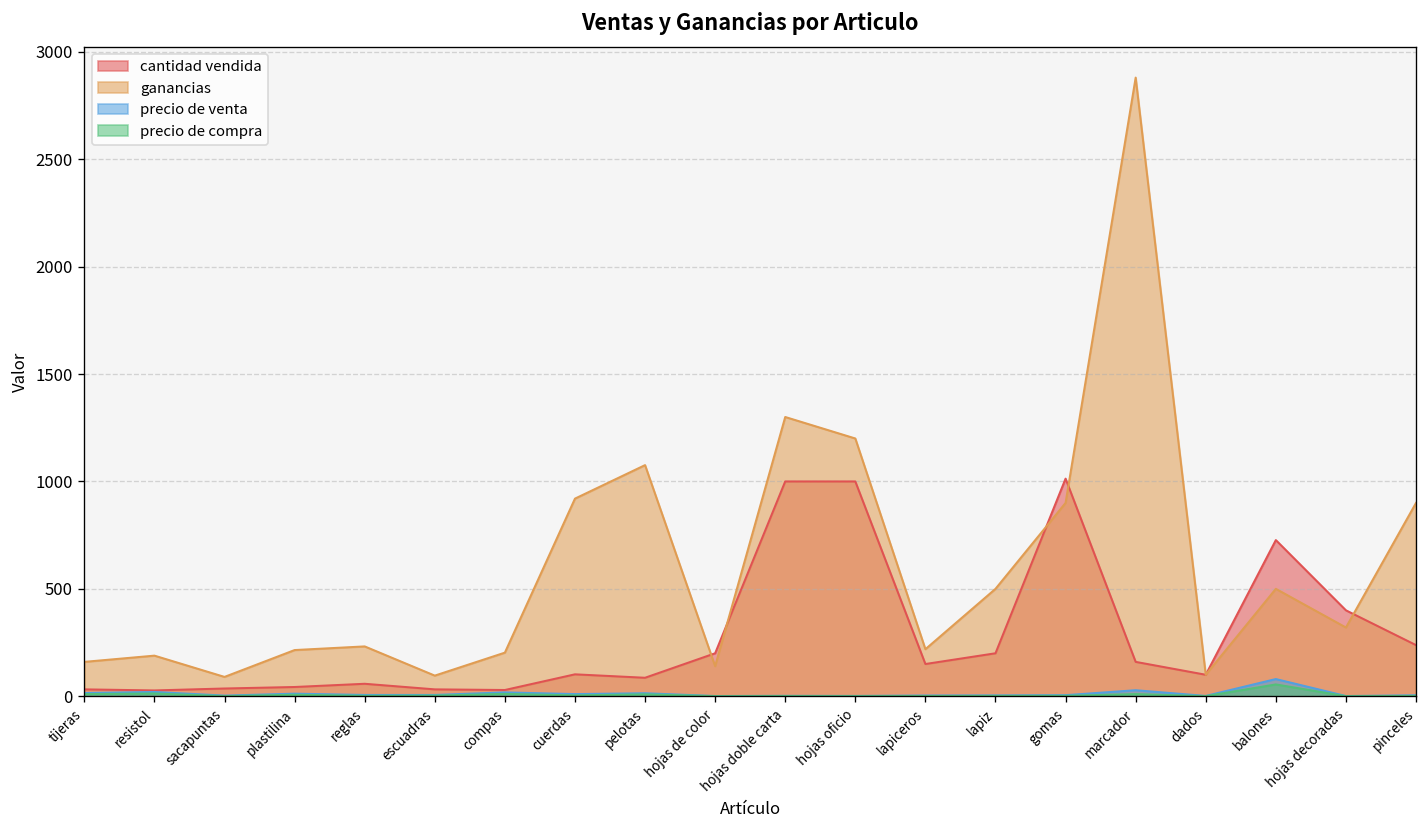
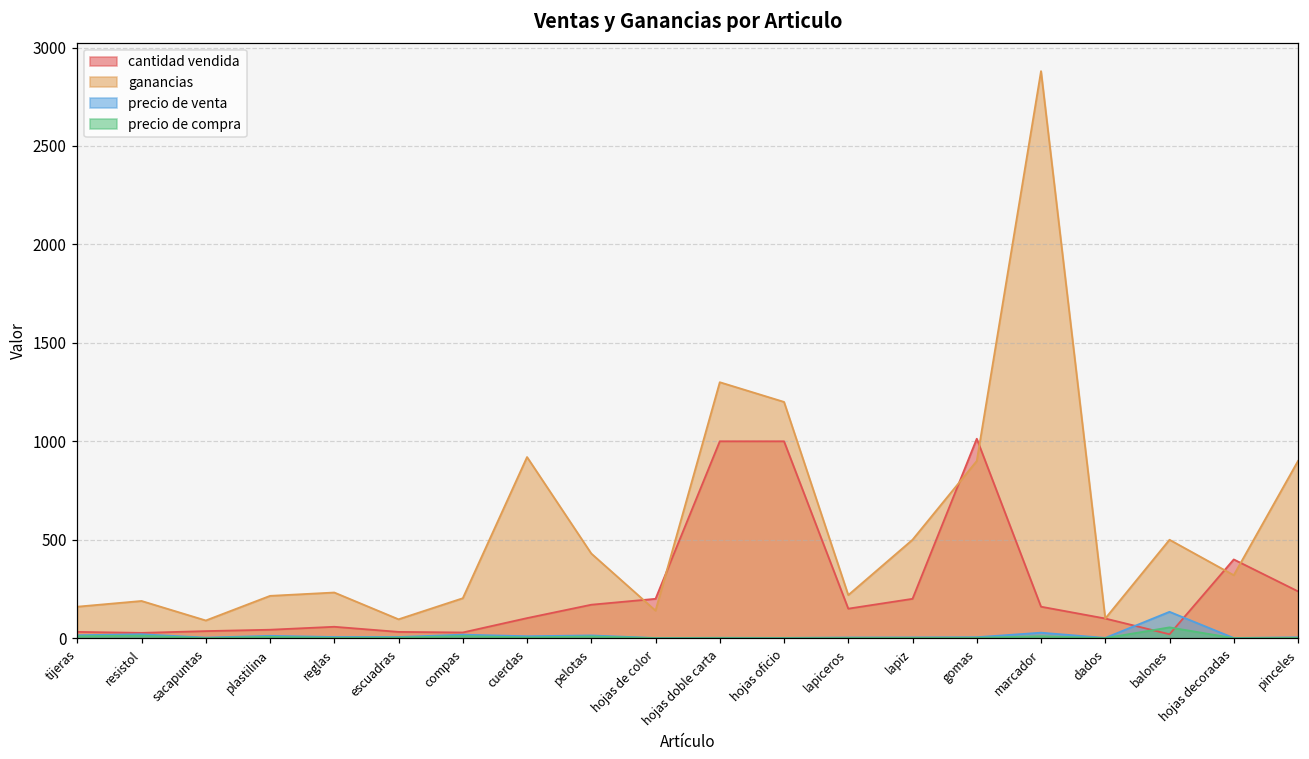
cantidad vendida, pelotas: 90 -> 170
ganancias, pelotas: 1080 -> 430
cantidad vendida, balones: 730 -> 20
precio de venta, balones: 80 -> 130
